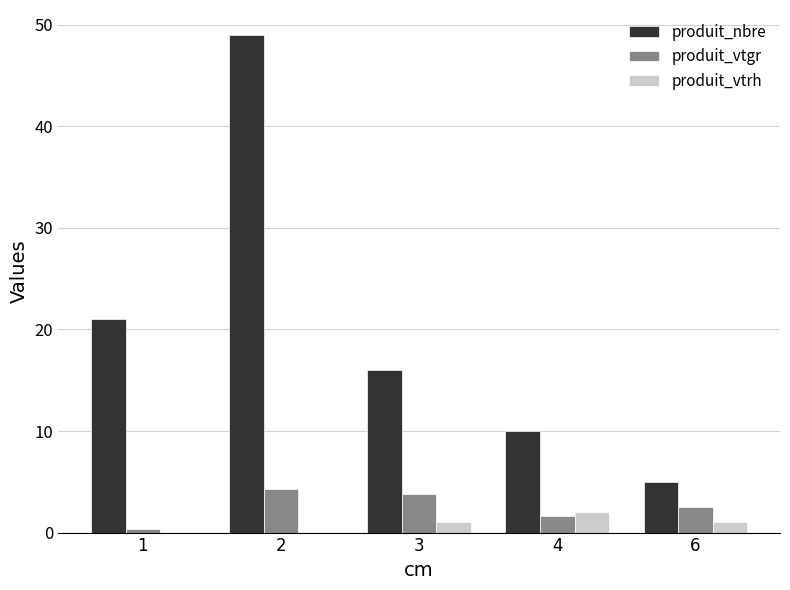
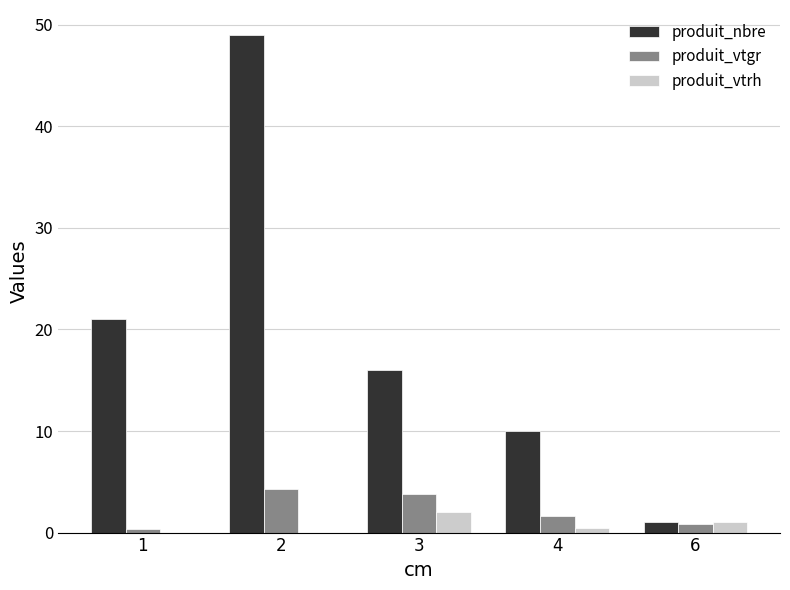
produit_vtrh, 3: 1 -> 2
produit_vtrh, 4: 2.0 -> 0.5
produit_nbre, 6: 5 -> 1
produit_vtgr, 6: 2.5 -> 0.9
